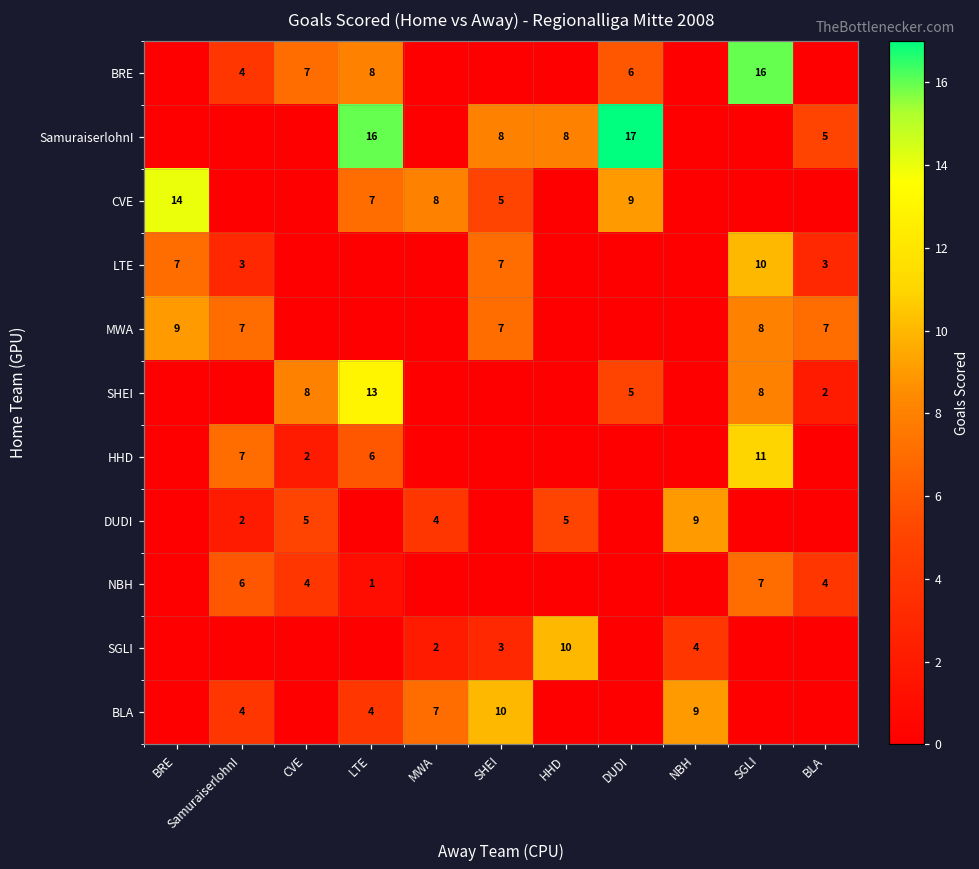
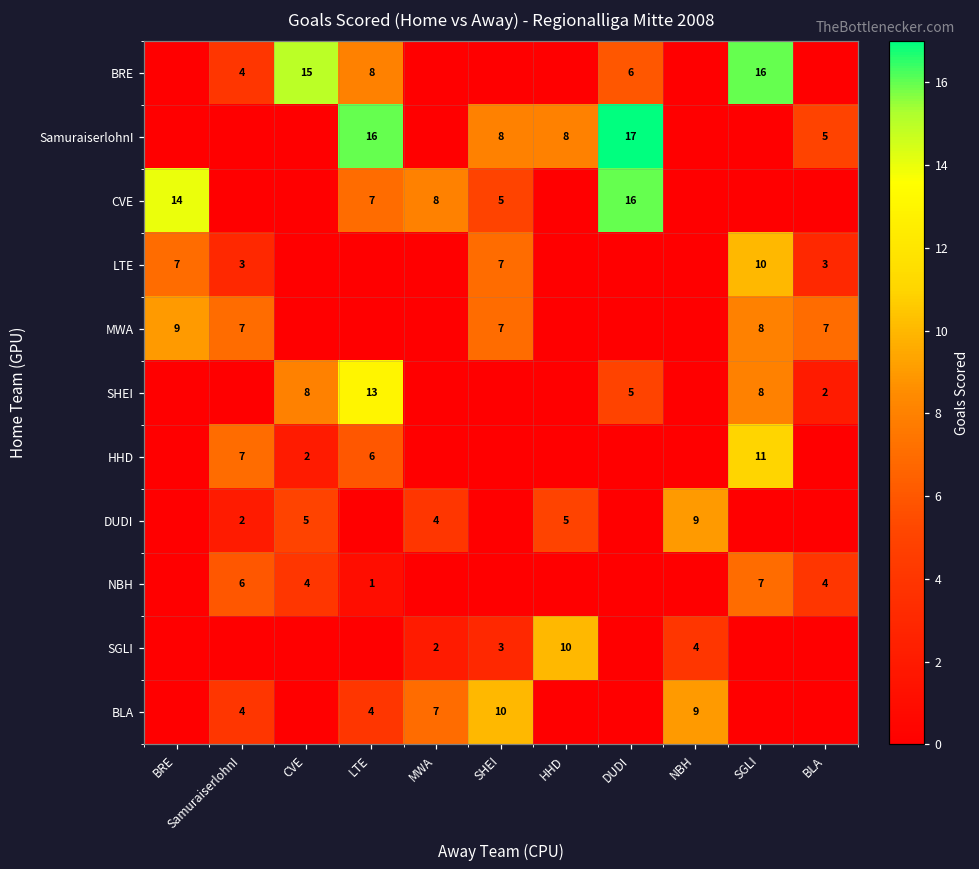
BRE, CVE: 7 -> 15
CVE, DUDI: 9 -> 16
